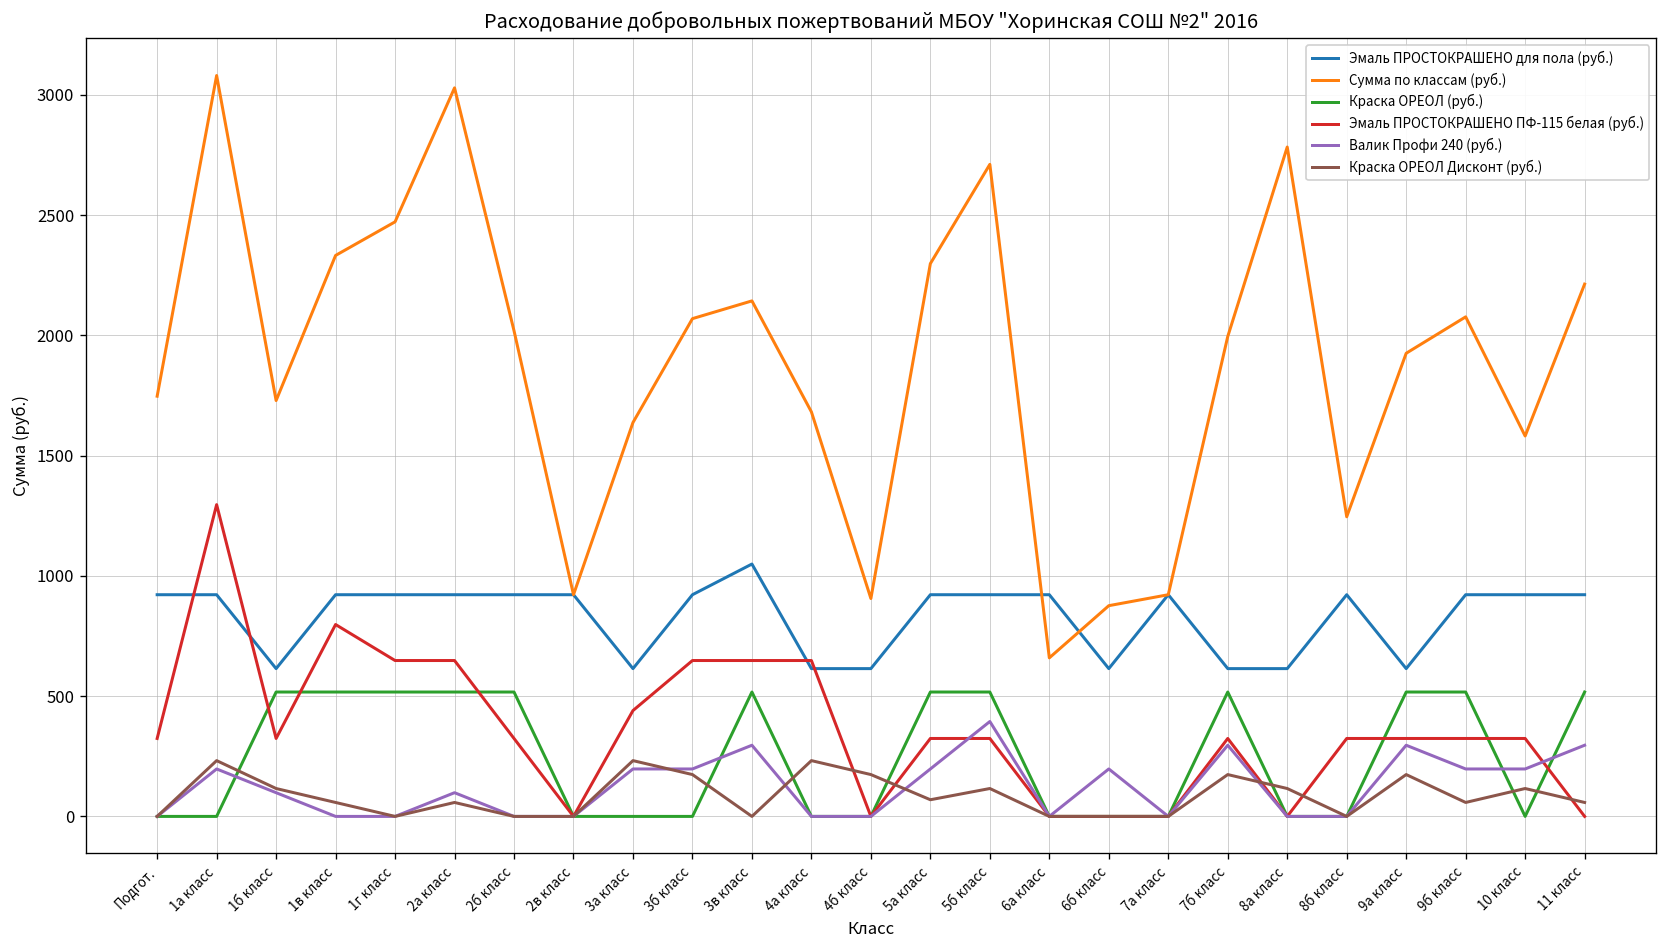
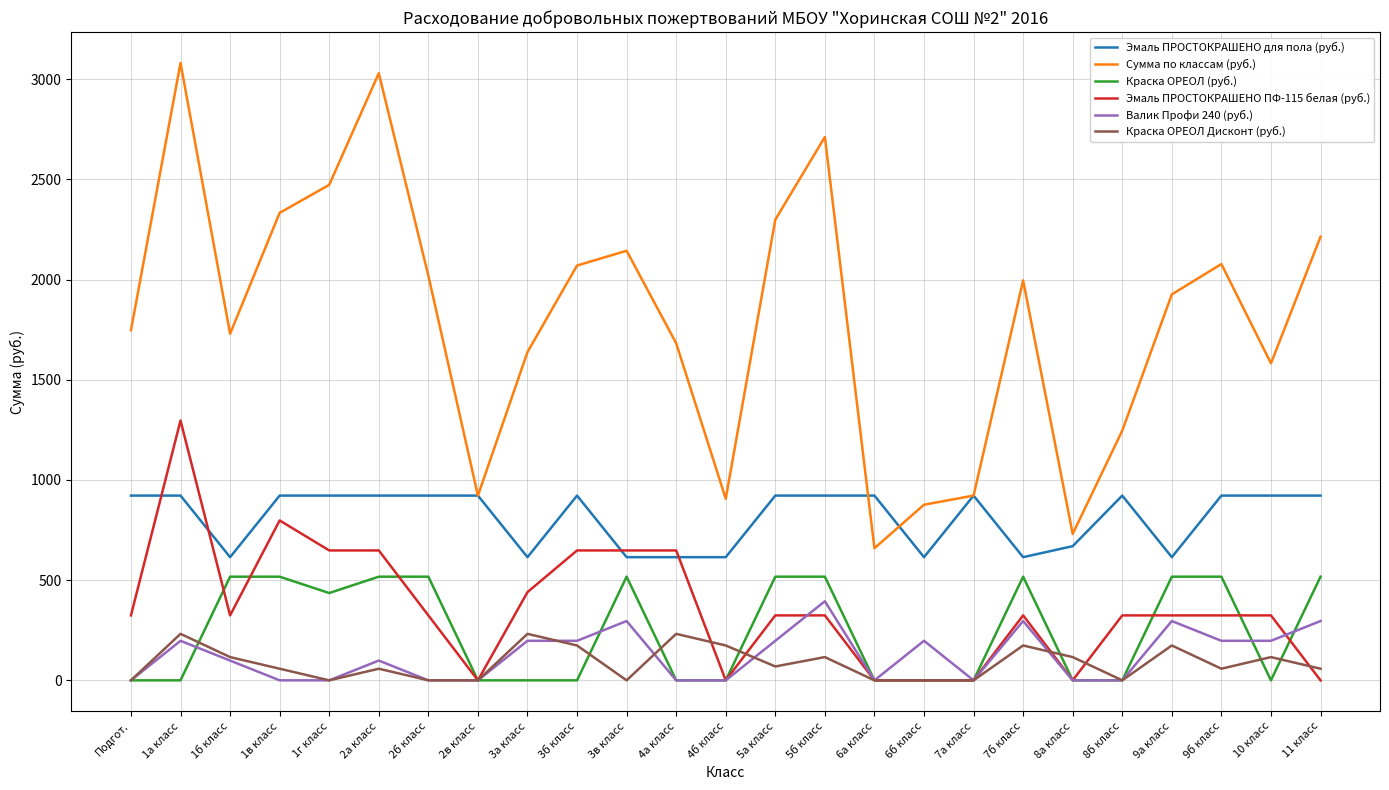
Краска ОРЕОЛ (руб.), 1г класс: 520 -> 440
Эмаль ПРОСТОКРАШЕНО для пола (руб.), 3в класс: 1050 -> 610
Эмаль ПРОСТОКРАШЕНО для пола (руб.), 8а класс: 610 -> 670
Сумма по классам (руб.), 8а класс: 2780 -> 730
